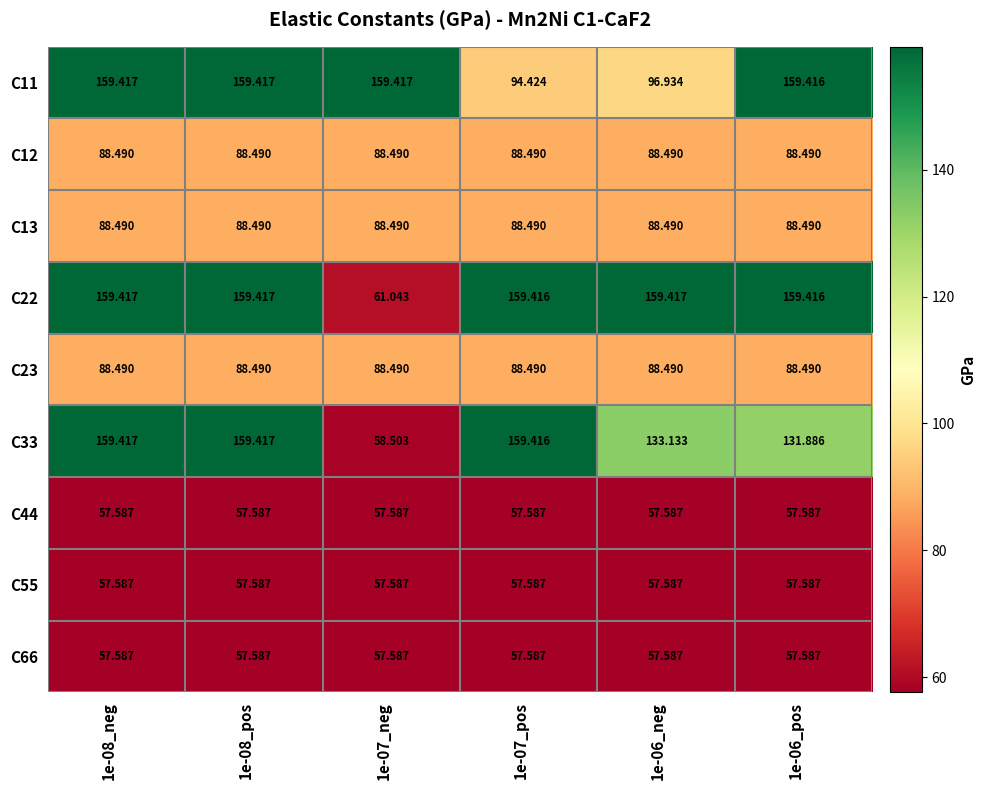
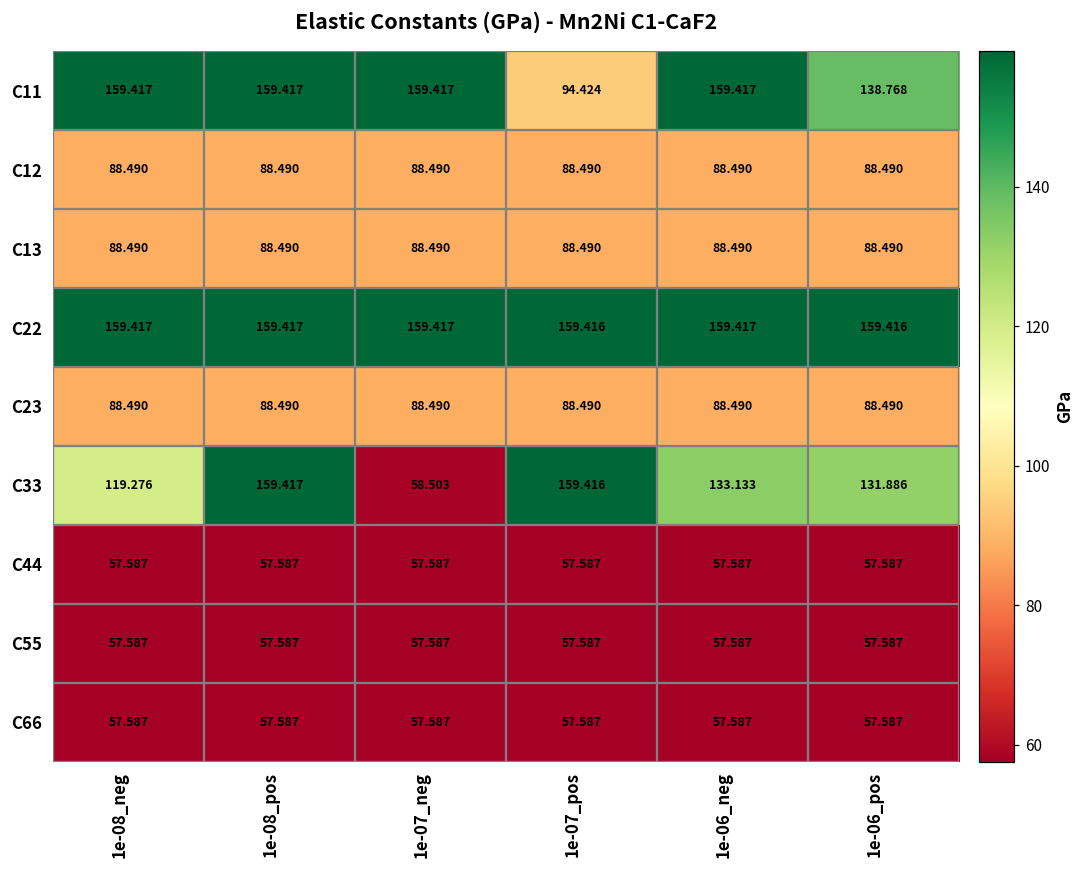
C11, 1e-06_neg: 96.934 -> 159.417
C11, 1e-06_pos: 159.416 -> 138.768
C22, 1e-07_neg: 61.043 -> 159.417
C33, 1e-08_neg: 159.417 -> 119.276
